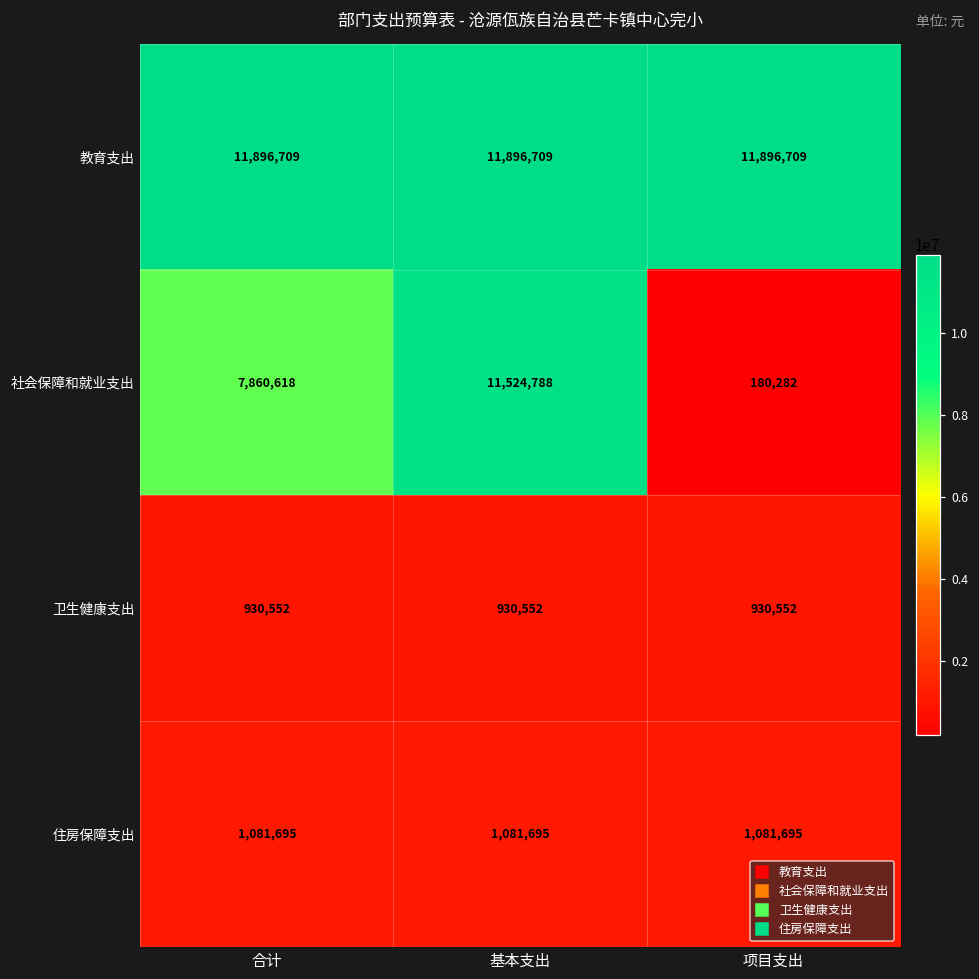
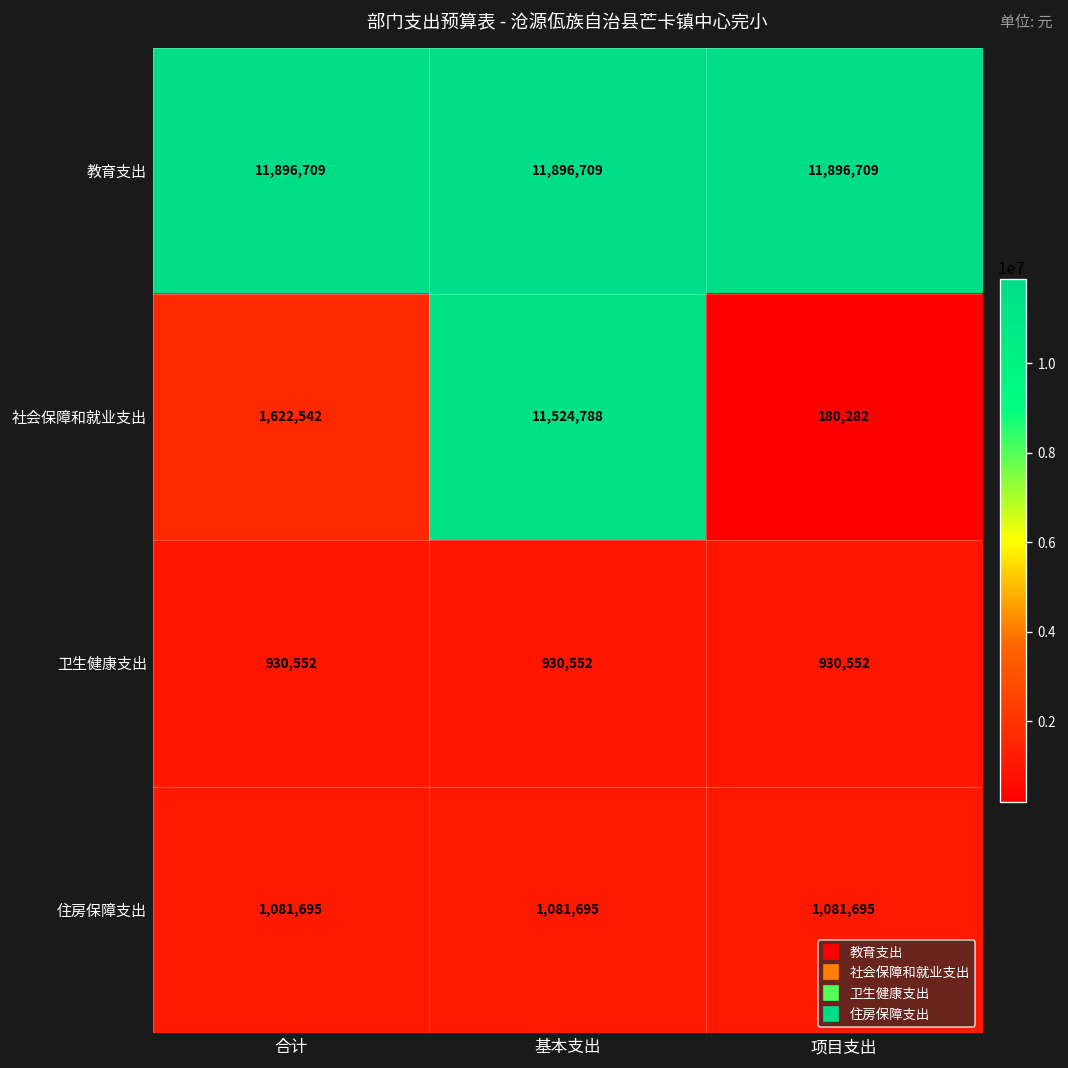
社会保障和就业支出, 合计: 7,860,618 -> 1,622,542
